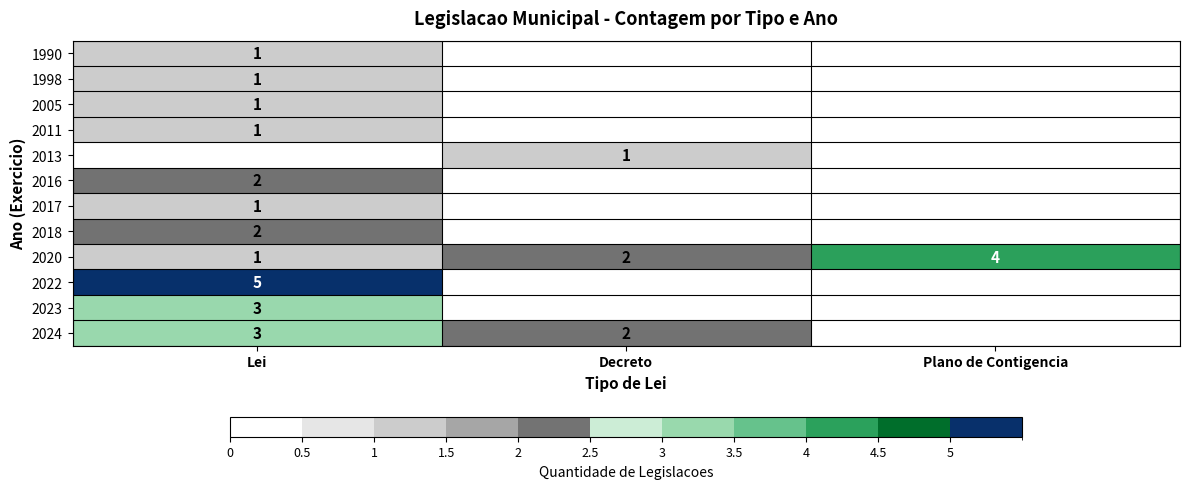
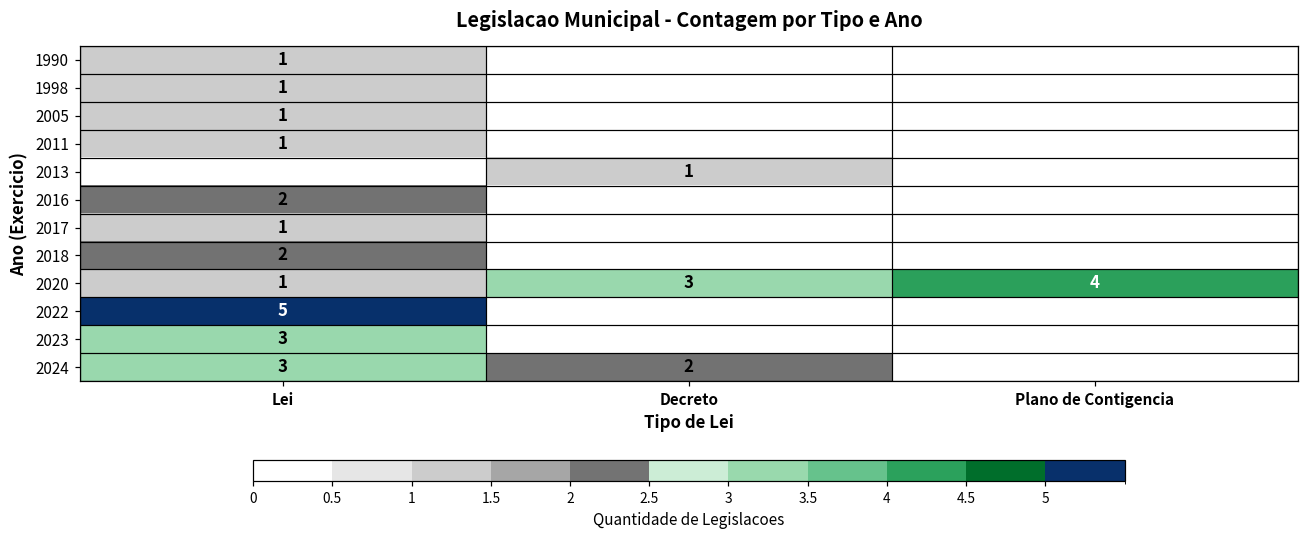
2020, Decreto: 2 -> 3
